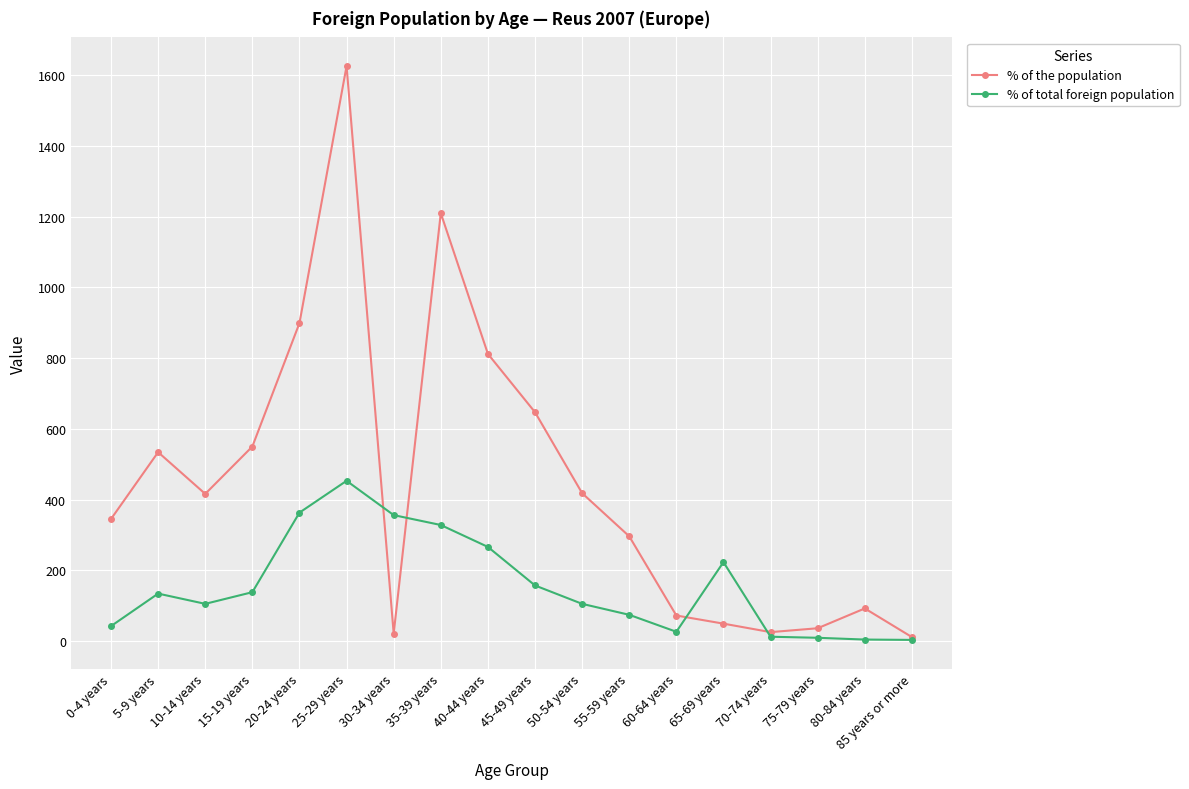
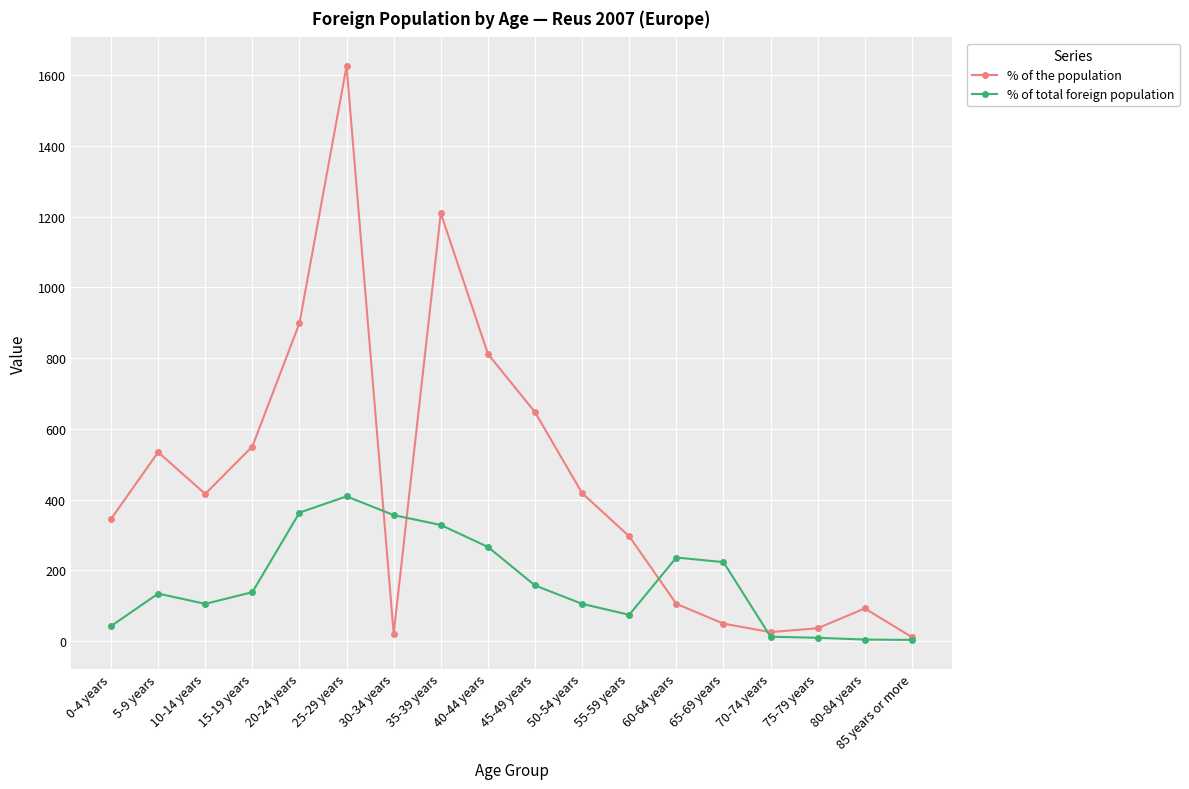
% of total foreign population, 25-29 years: 450 -> 410
% of the population, 60-64 years: 70 -> 110
% of total foreign population, 60-64 years: 30 -> 240
